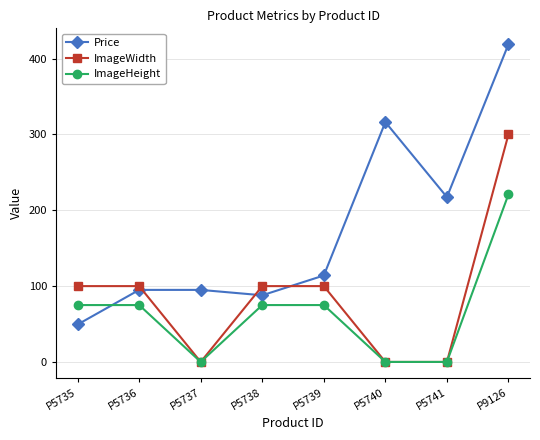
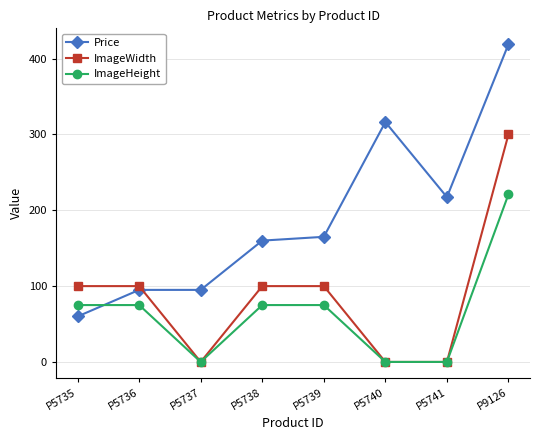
Price, P5735: 50 -> 60
Price, P5738: 90 -> 160
Price, P5739: 110 -> 170
